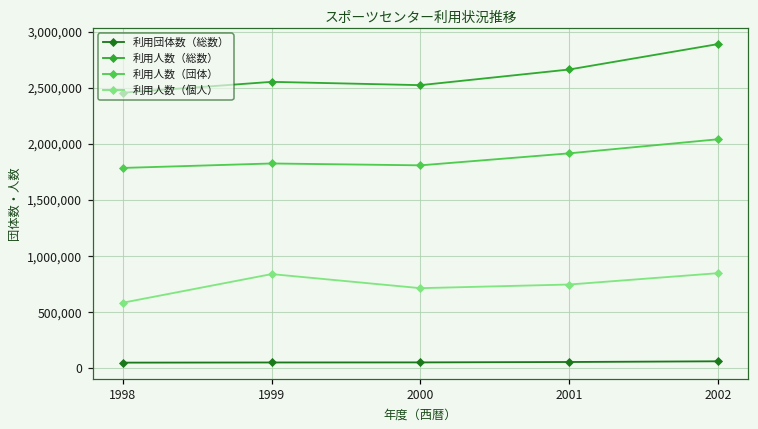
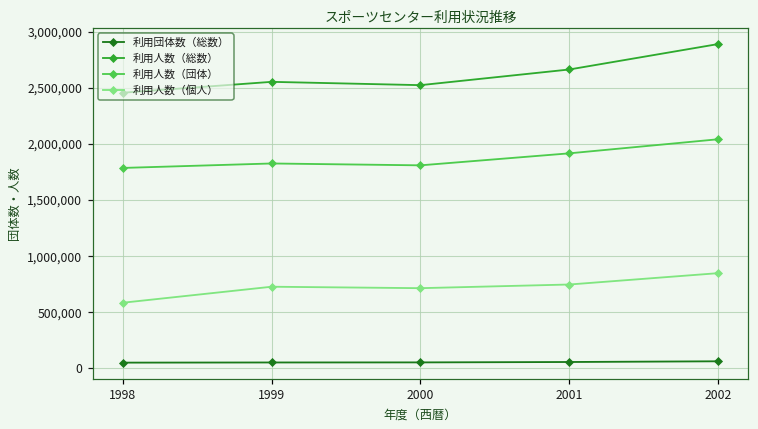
利用人数（個人）, 1999: 840,000 -> 730,000
